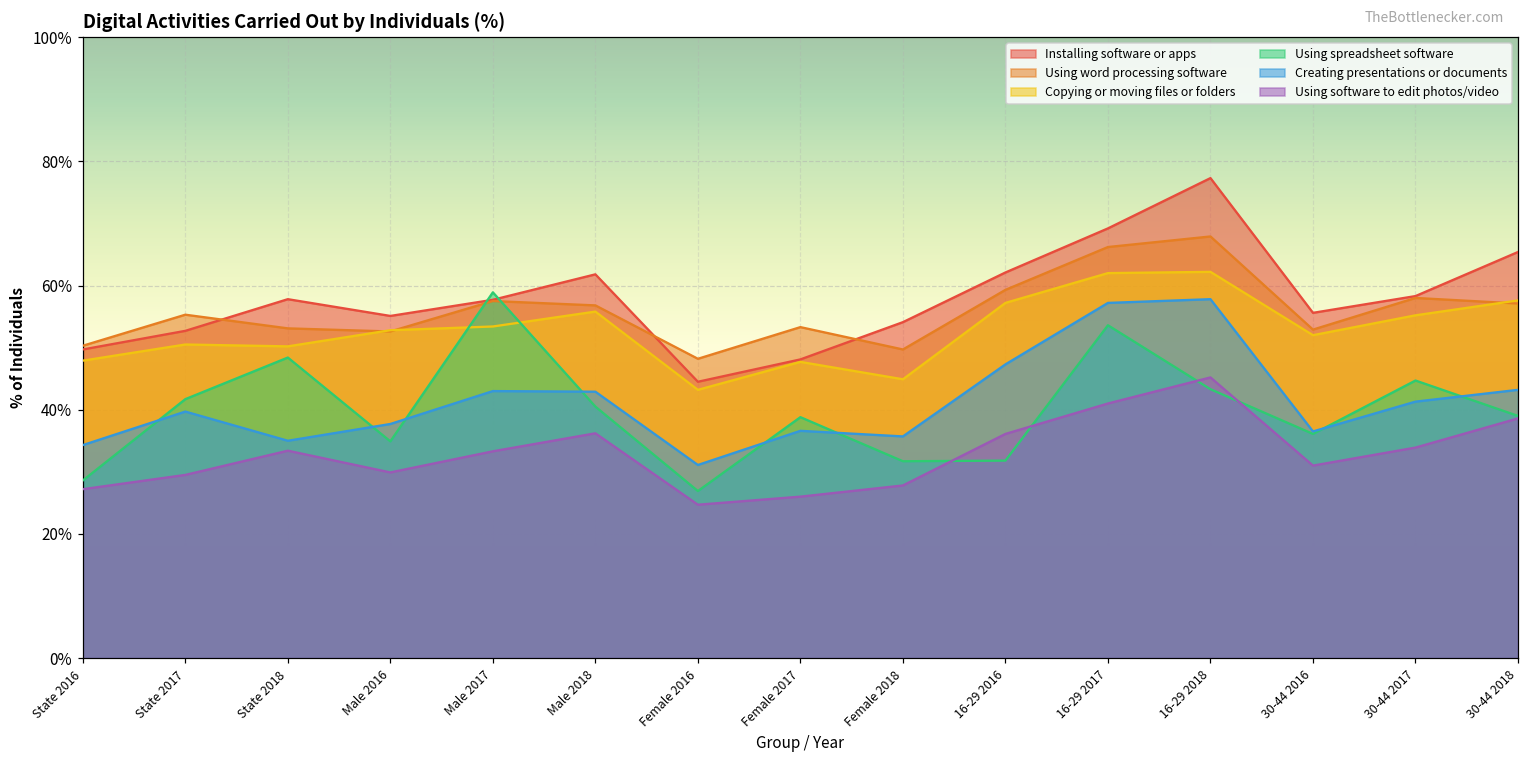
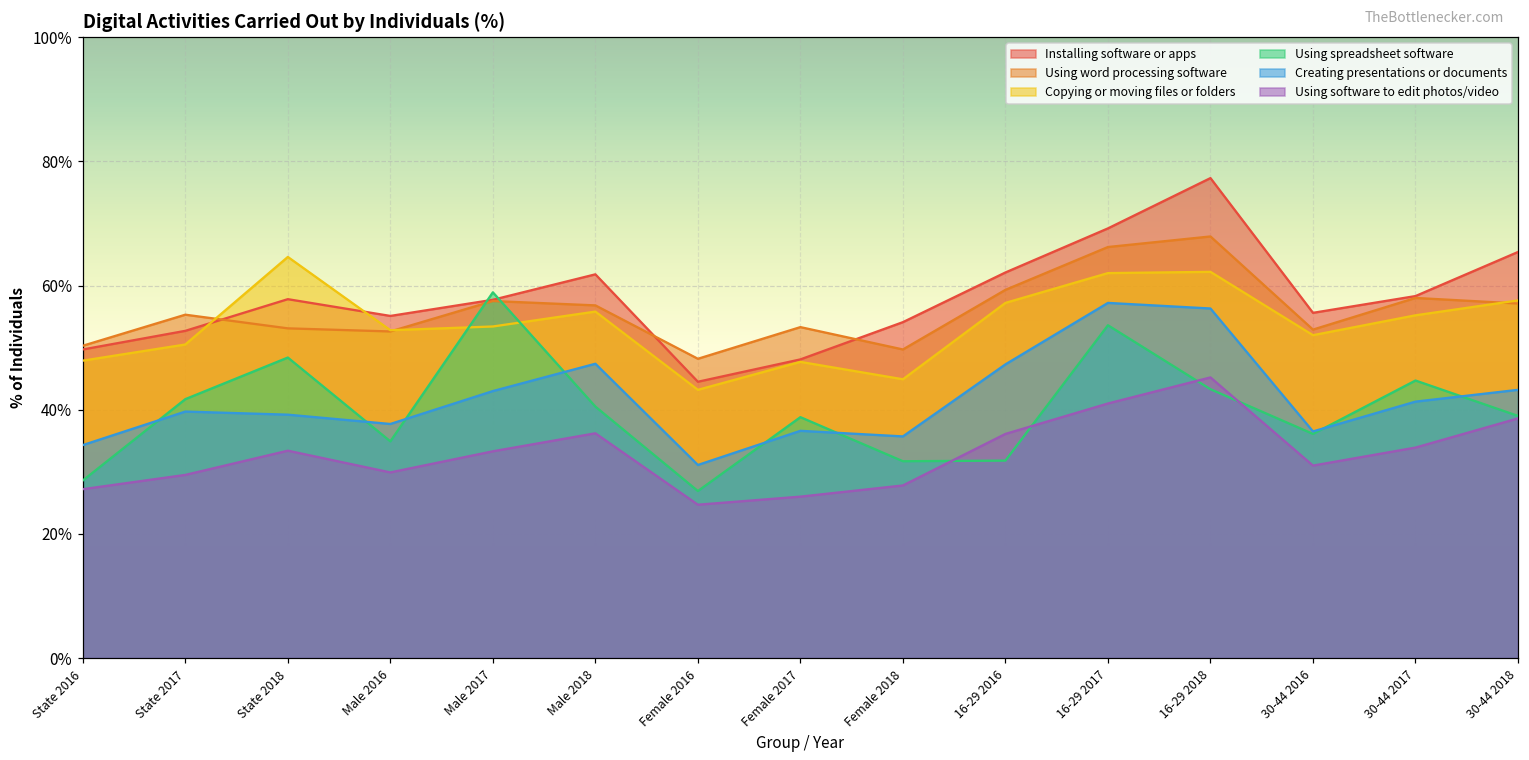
Copying or moving files or folders, State 2018: 50% -> 65%
Creating presentations or documents, State 2018: 35% -> 39%
Creating presentations or documents, Male 2018: 43% -> 47%
Creating presentations or documents, 16-29 2018: 58% -> 56%
